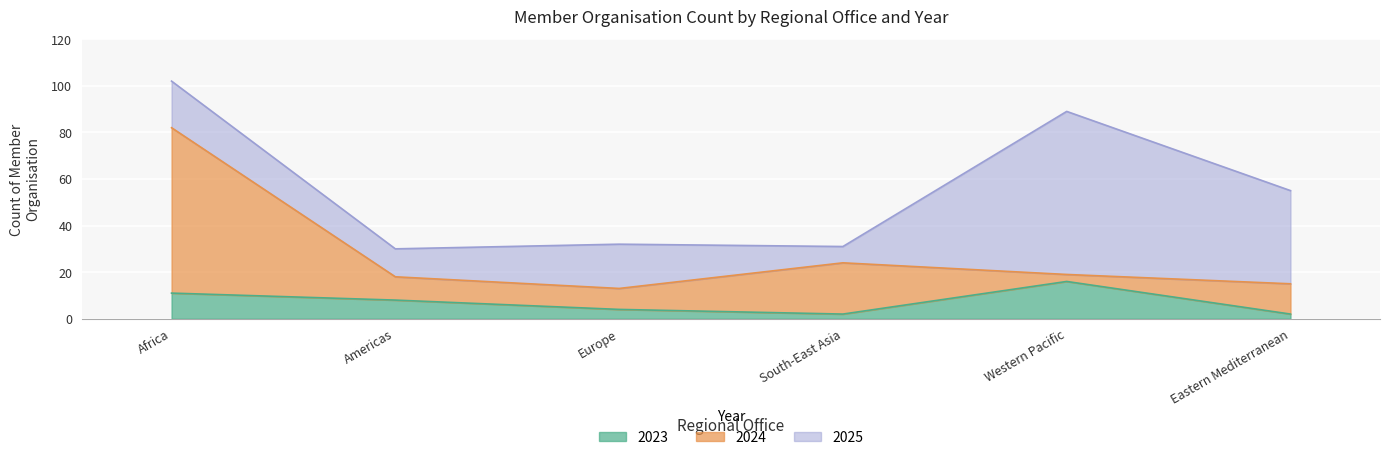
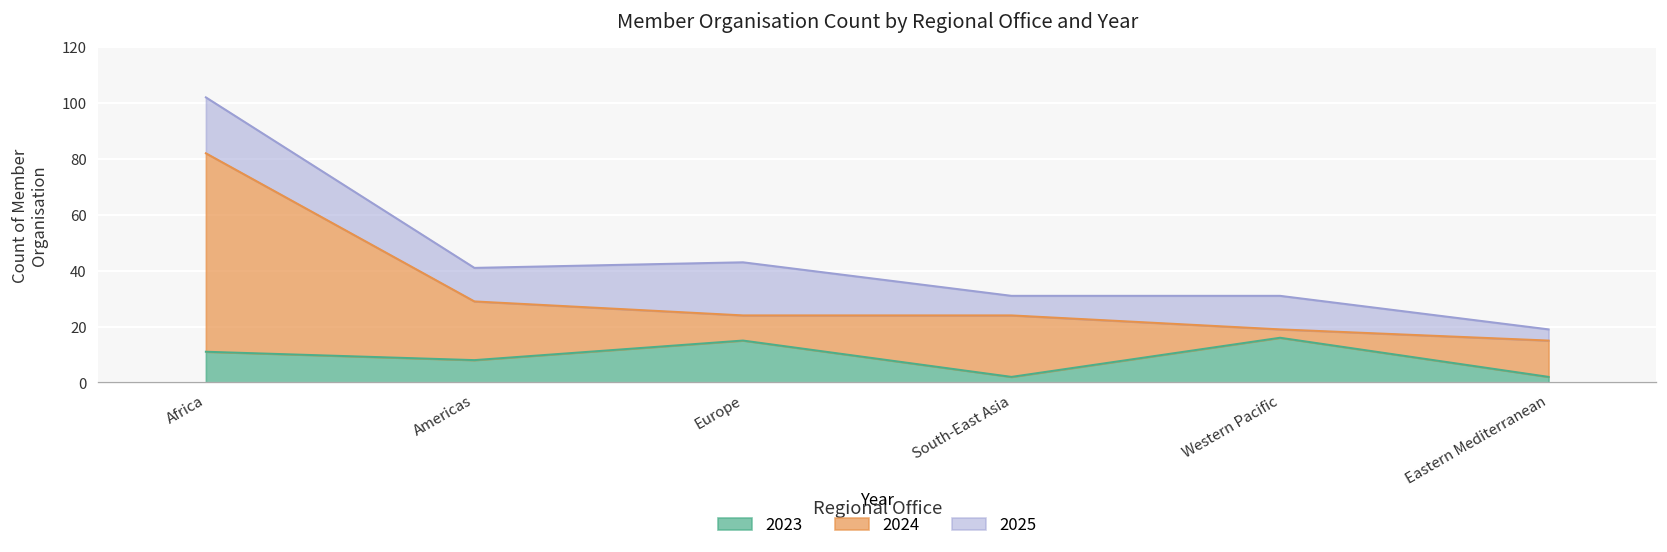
2024, Americas: 10 -> 21
2023, Europe: 4 -> 15
2025, Western Pacific: 70 -> 12
2025, Eastern Mediterranean: 40 -> 4
